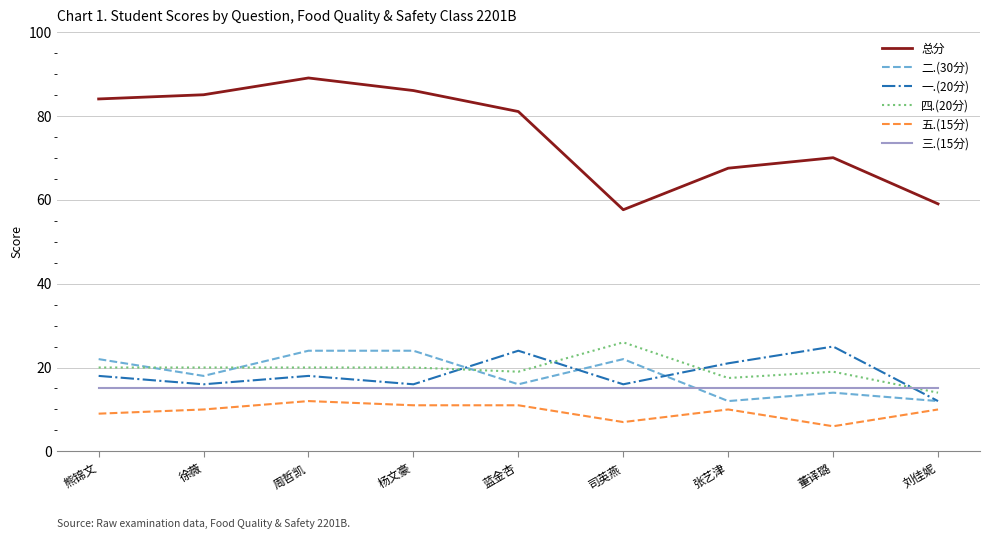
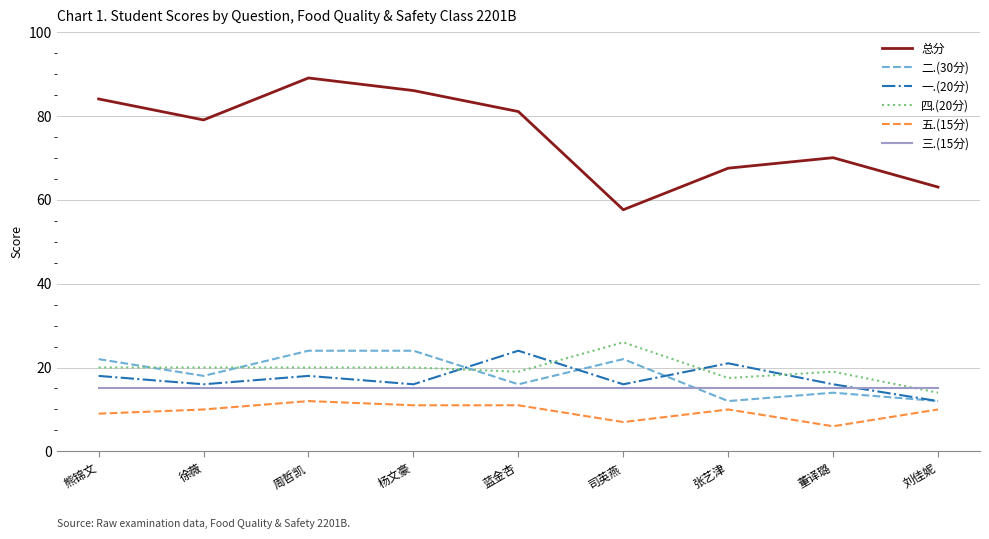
总分, 徐薇: 85 -> 79
一.(20分), 董译璐: 25 -> 16
总分, 刘佳妮: 59 -> 63
